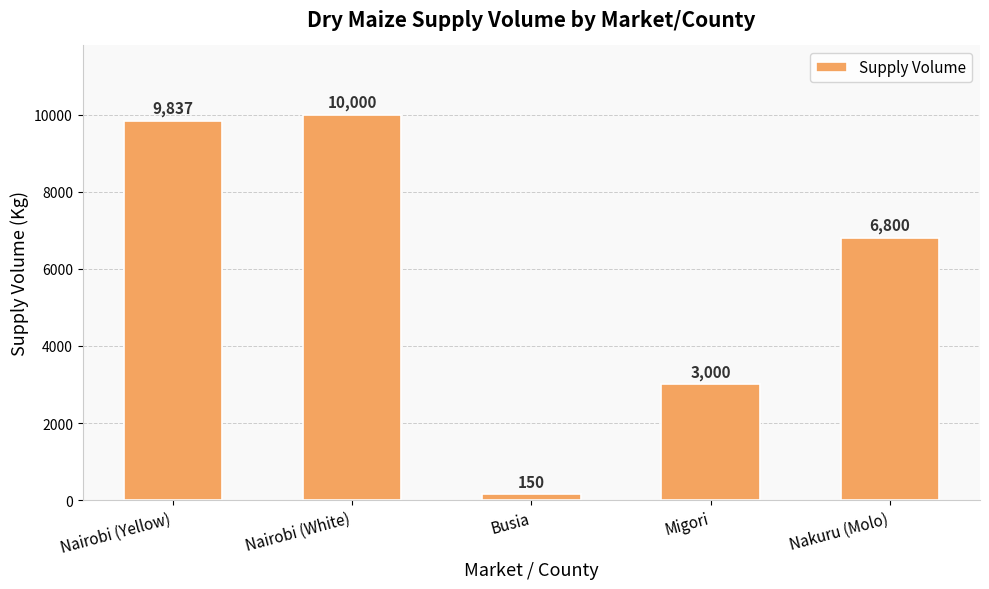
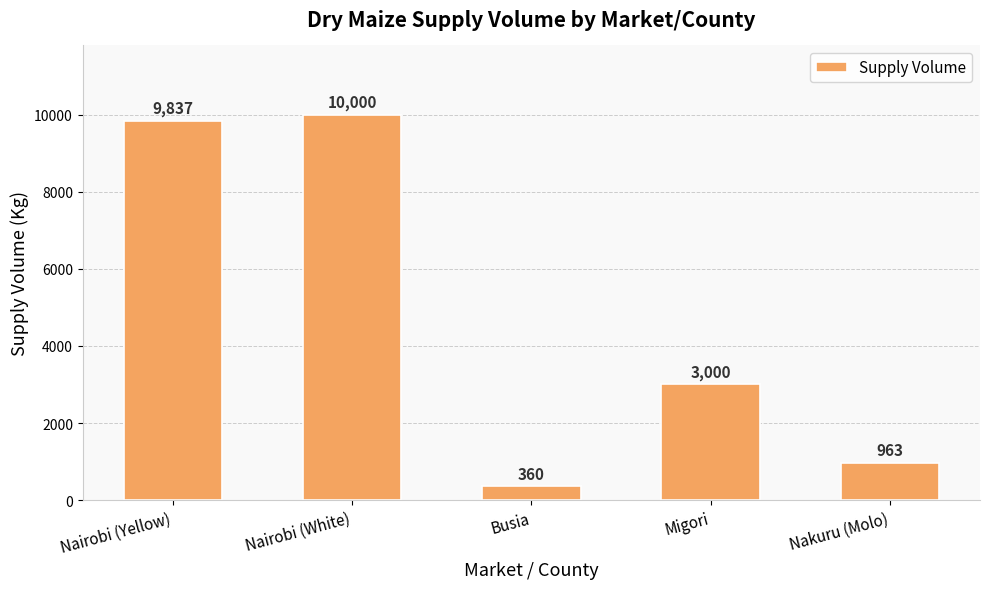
Busia: 150 -> 360
Nakuru (Molo): 6,800 -> 963
